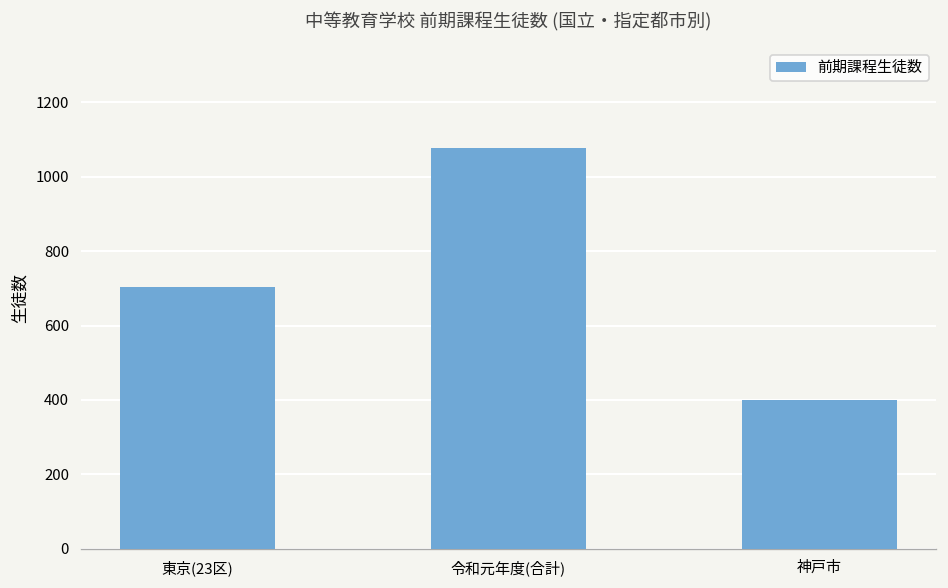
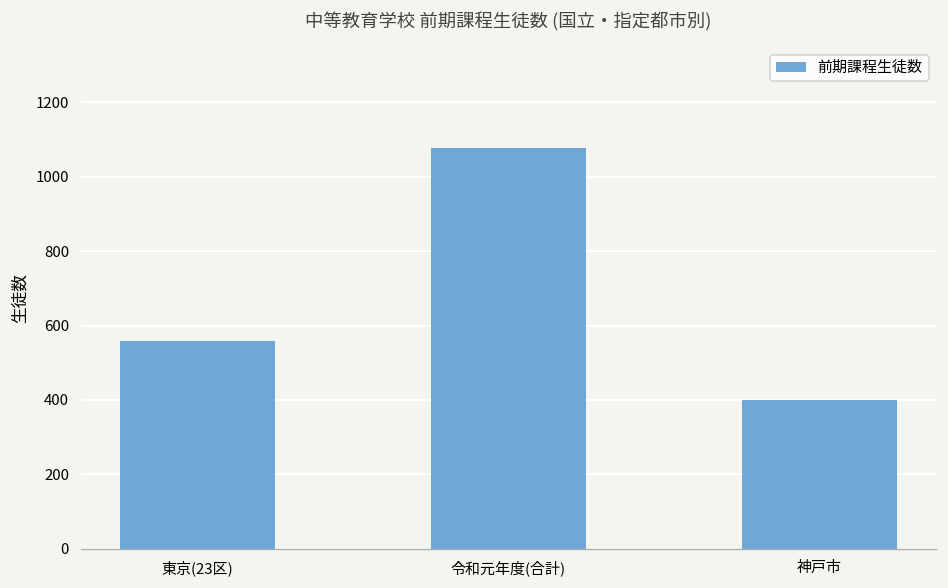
東京(23区): 700 -> 560
